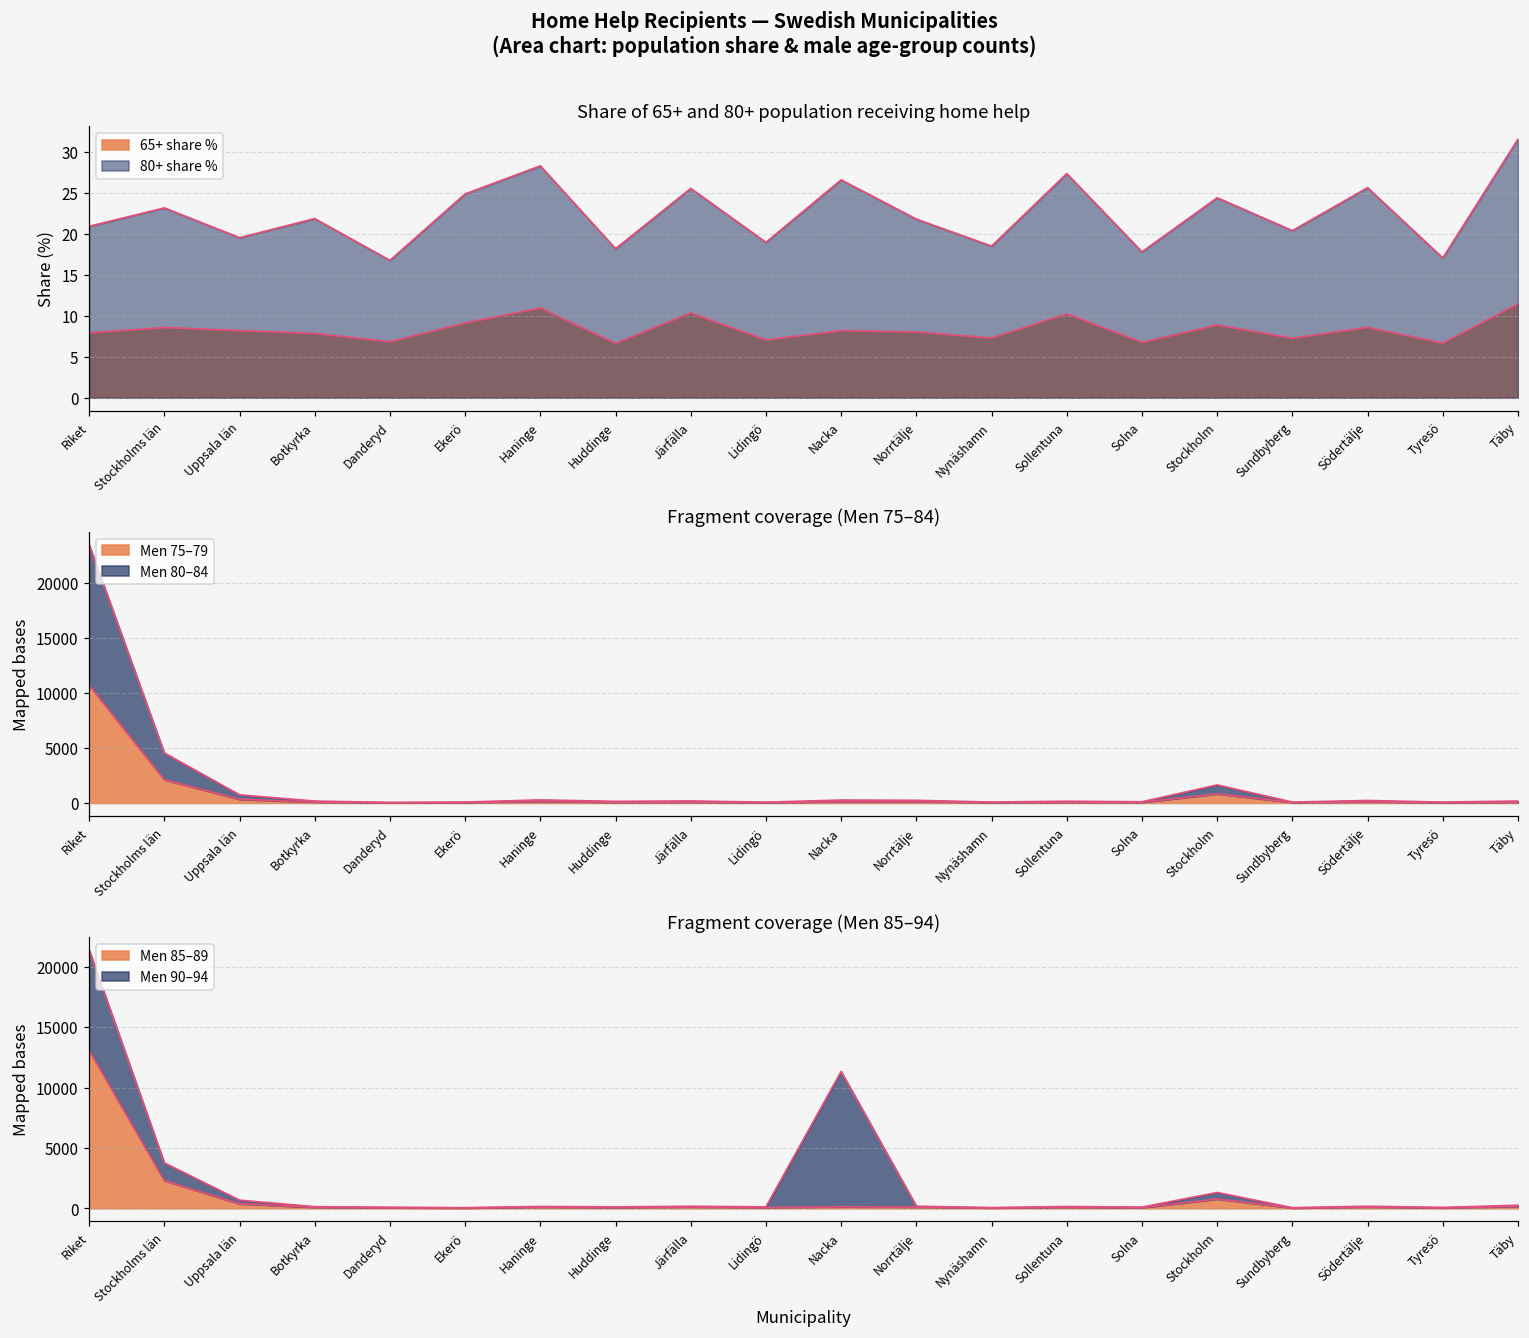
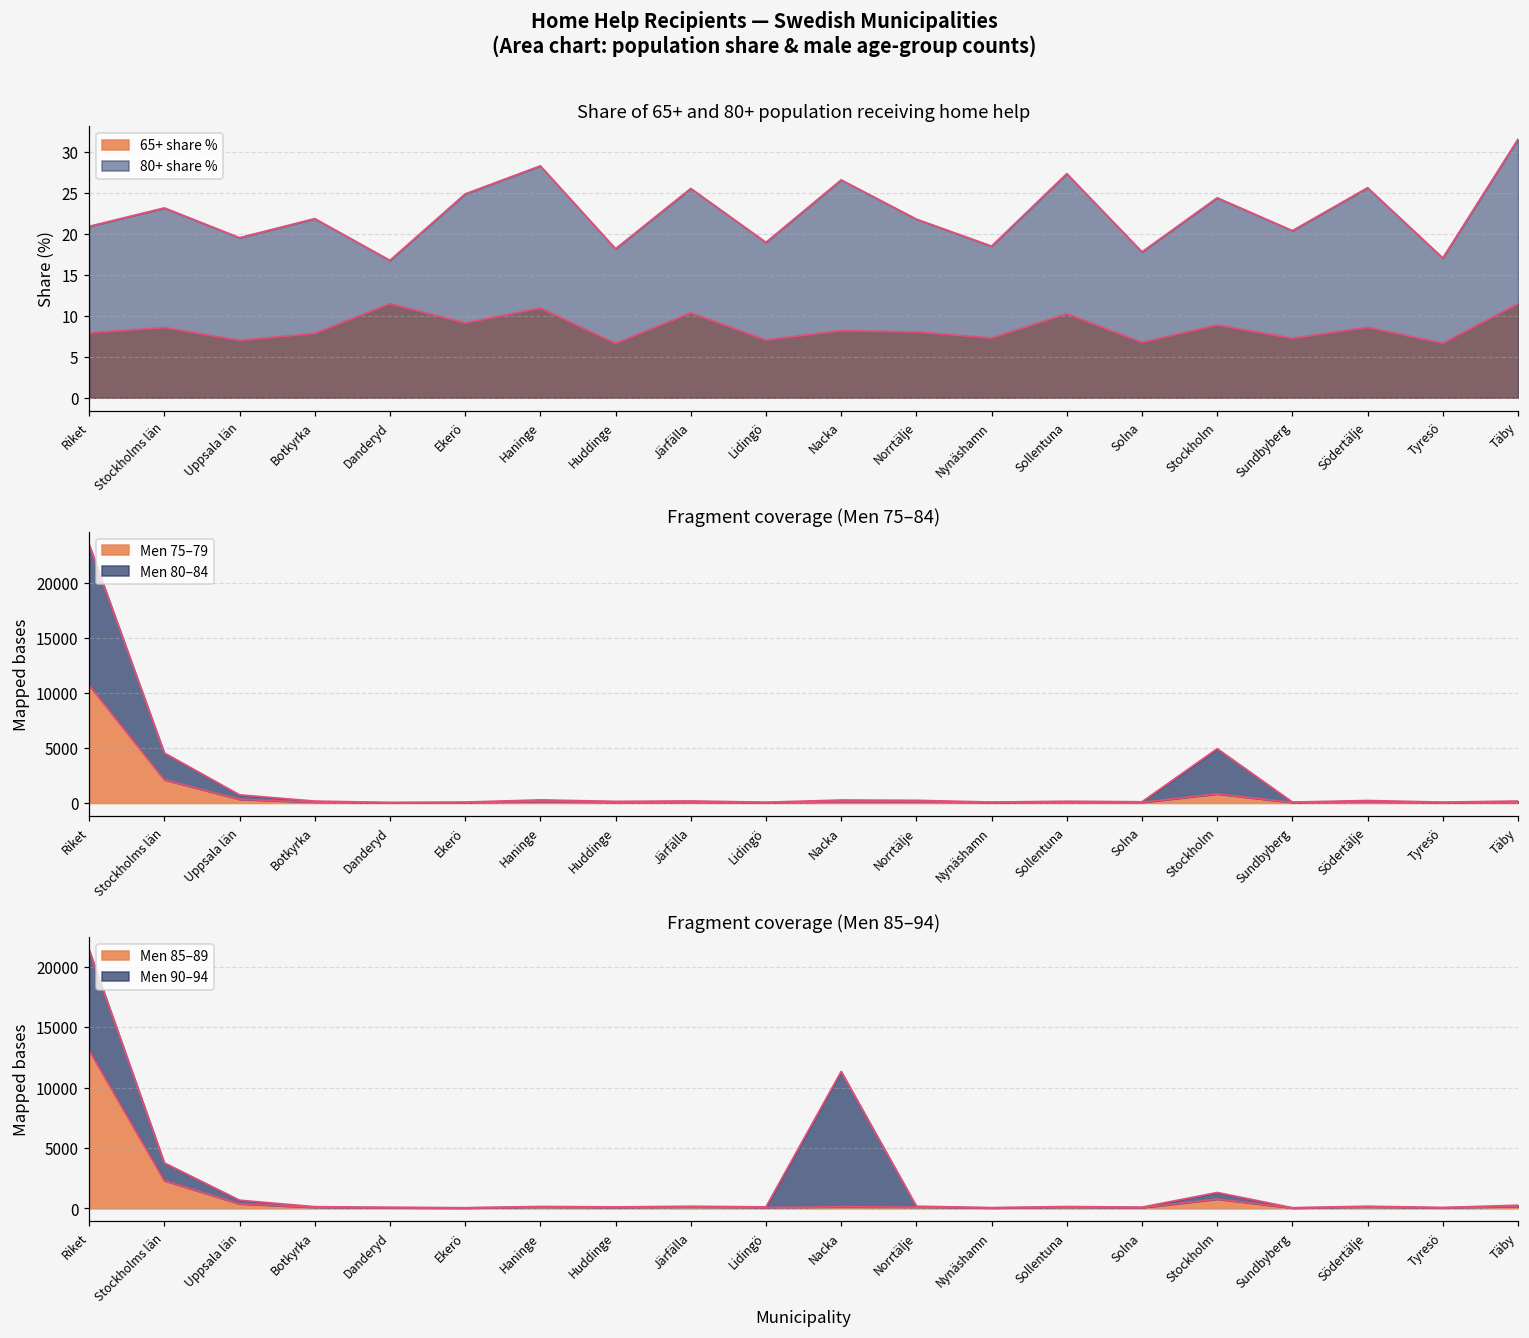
Share of 65+ and 80+ population receiving home help, 65+ share %, Uppsala län: 8 -> 7
Share of 65+ and 80+ population receiving home help, 65+ share %, Danderyd: 7 -> 11
Fragment coverage (Men 75–84), Men 80–84, Stockholm: 1000 -> 4000
